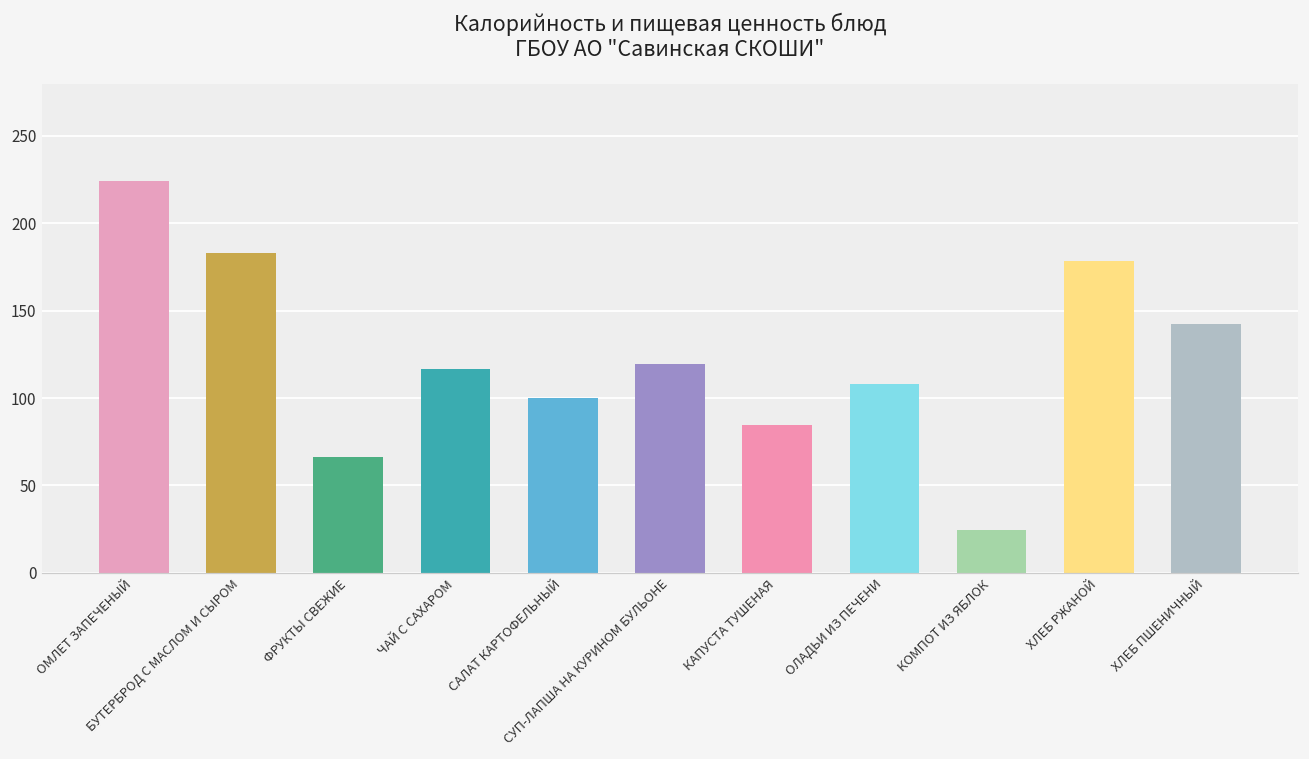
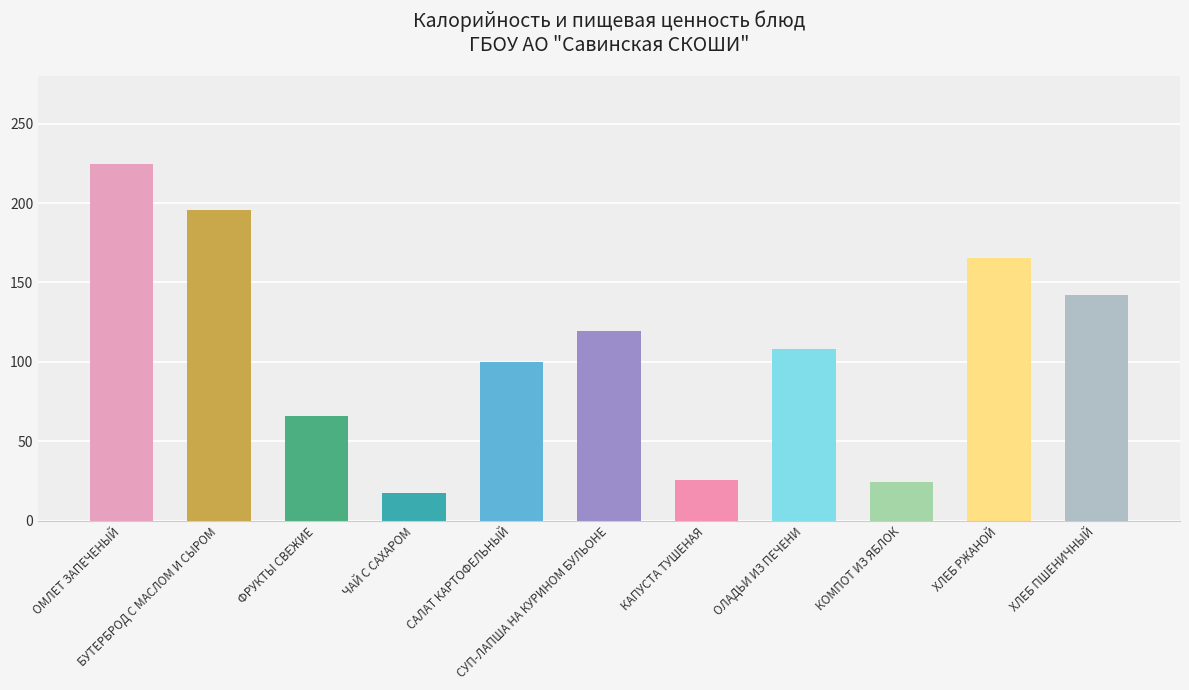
БУТЕРБРОД С МАСЛОМ И СЫРОМ: 183 -> 195
ЧАЙ С САХАРОМ: 117 -> 17
КАПУСТА ТУШЕНАЯ: 84 -> 26
ХЛЕБ РЖАНОЙ: 178 -> 165
